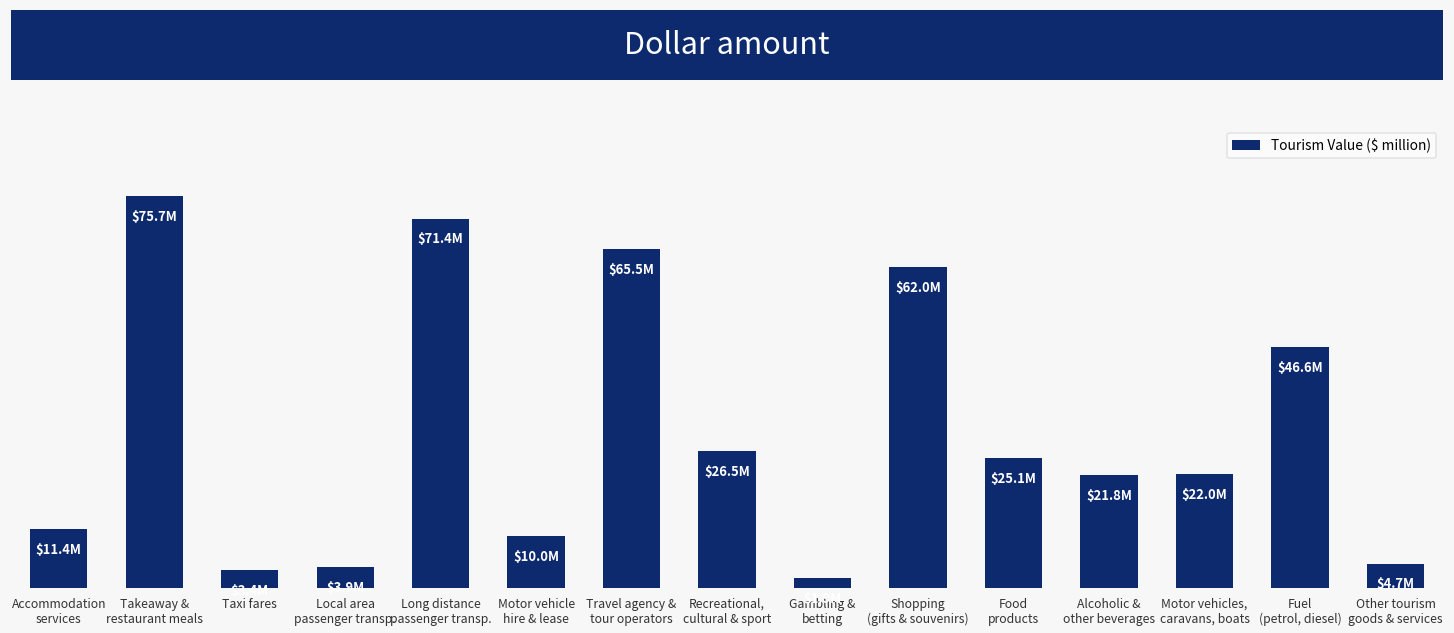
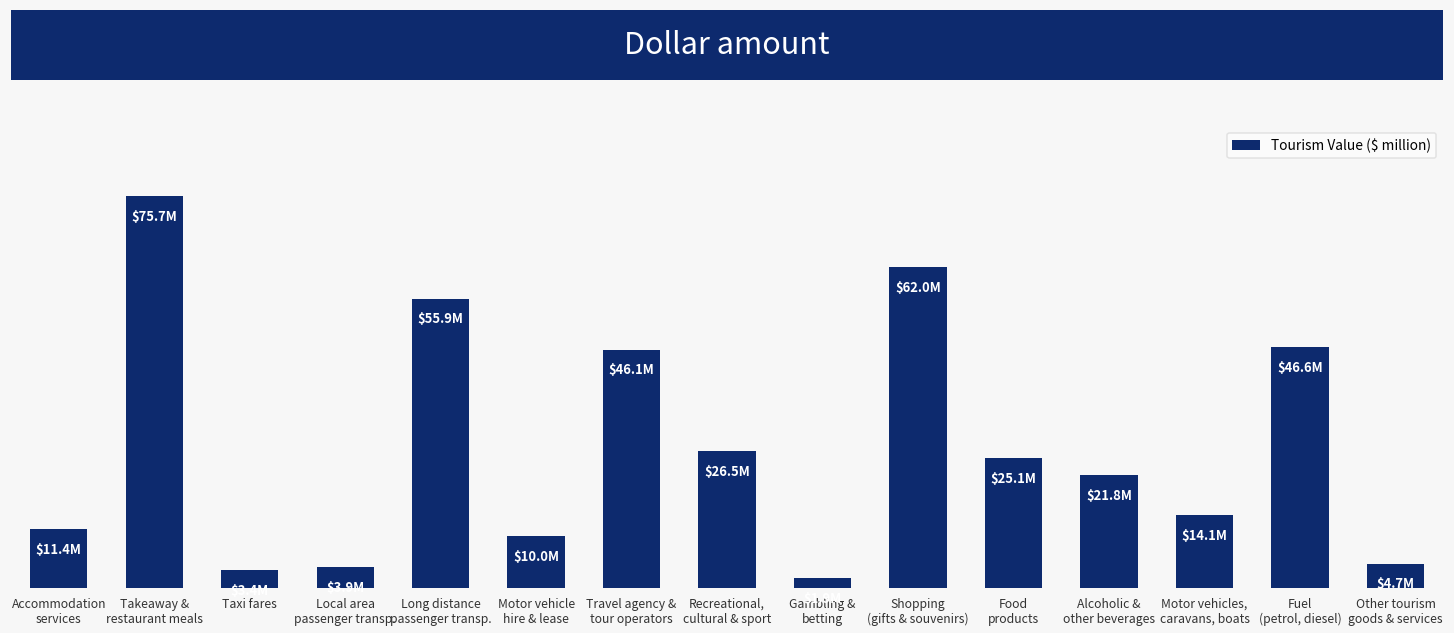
Long distance passenger transp.: $71.4M -> $55.9M
Travel agency & tour operators: $65.5M -> $46.1M
Motor vehicles, caravans, boats: $22.0M -> $14.1M
